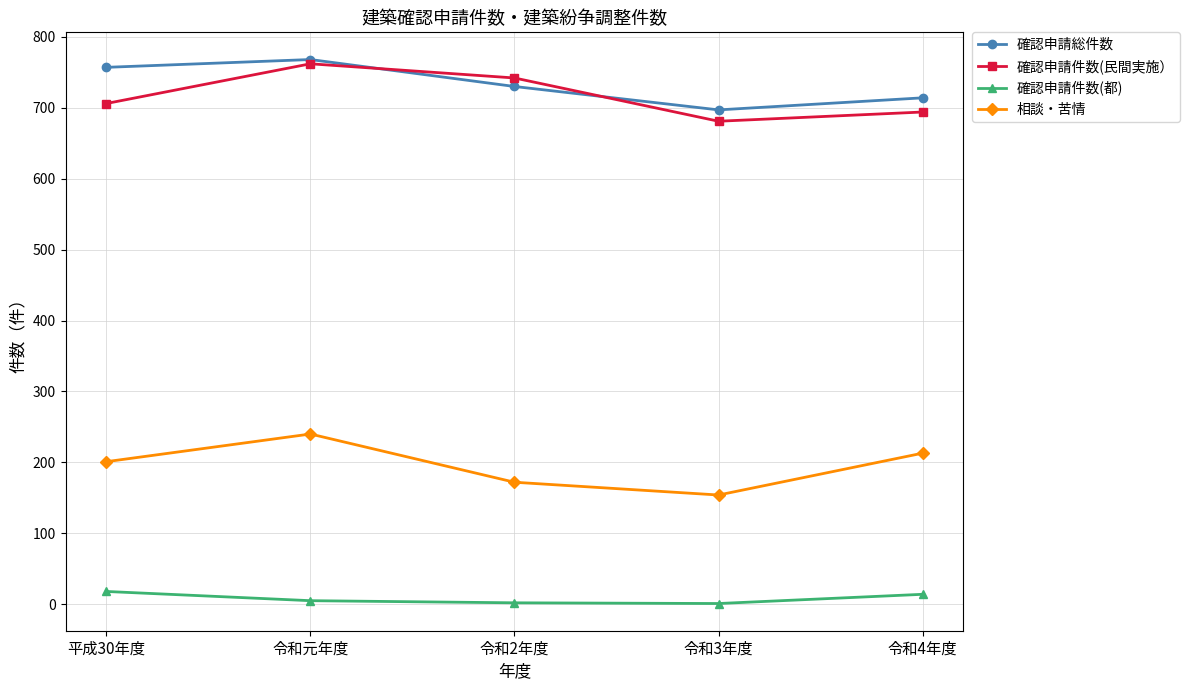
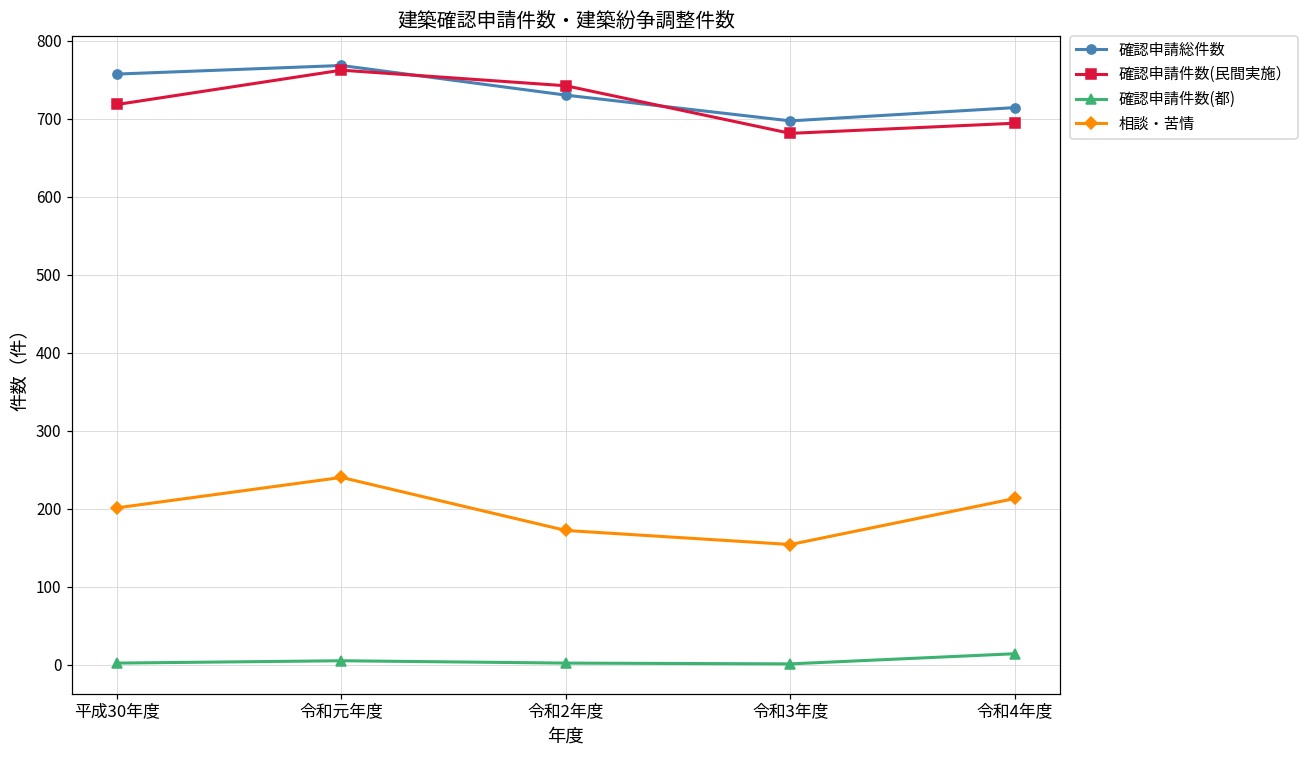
確認申請件数(民間実施）, 平成30年度: 710 -> 720
確認申請件数(都), 平成30年度: 20 -> 0
